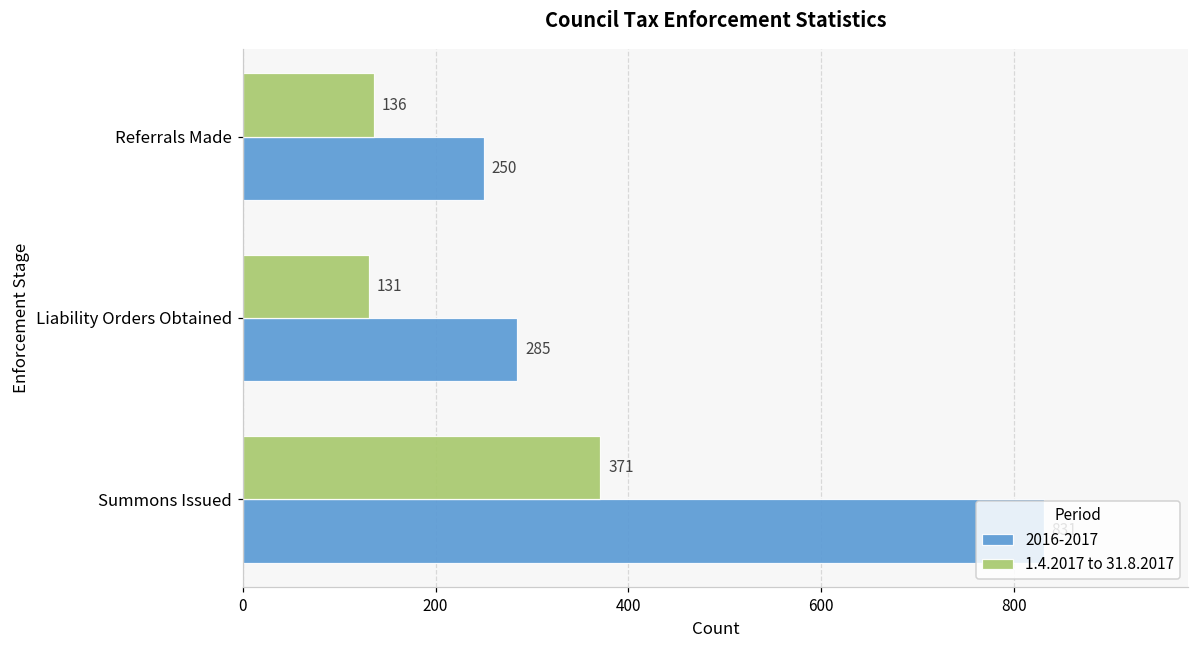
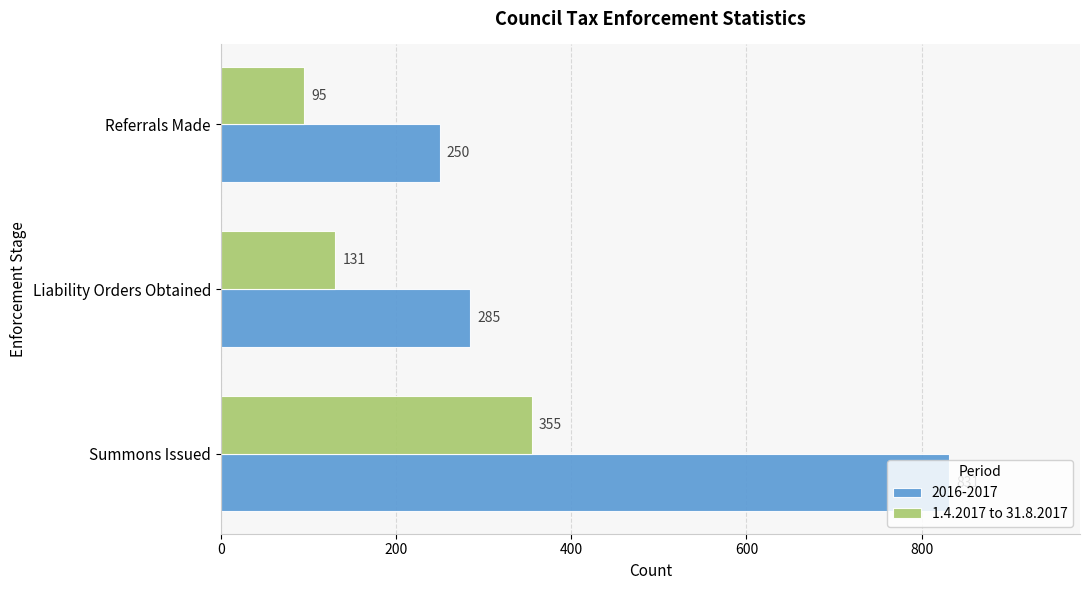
1.4.2017 to 31.8.2017, Referrals Made: 136 -> 95
1.4.2017 to 31.8.2017, Summons Issued: 371 -> 355
